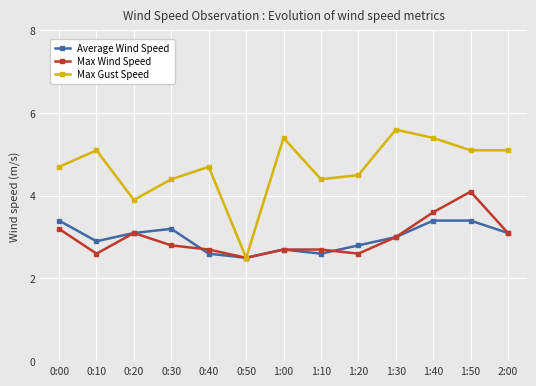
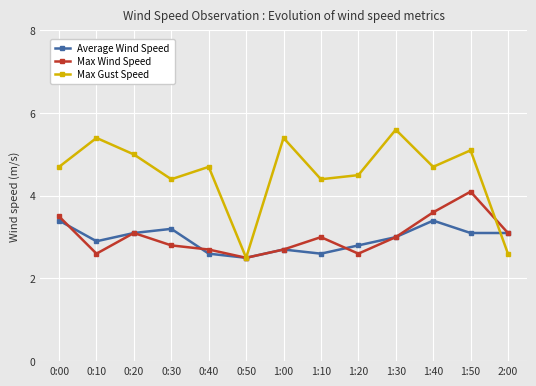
Max Wind Speed, 0:00: 3.2 -> 3.5
Max Gust Speed, 0:10: 5.1 -> 5.4
Max Gust Speed, 0:20: 3.9 -> 5.0
Max Wind Speed, 1:10: 2.7 -> 3.0
Max Gust Speed, 1:40: 5.4 -> 4.7
Average Wind Speed, 1:50: 3.4 -> 3.1
Max Gust Speed, 2:00: 5.1 -> 2.6
